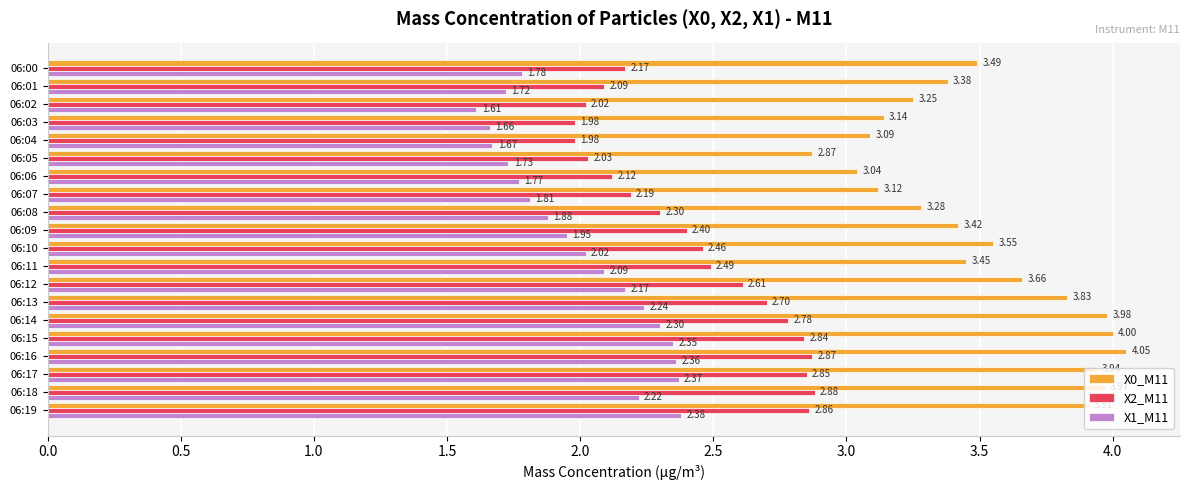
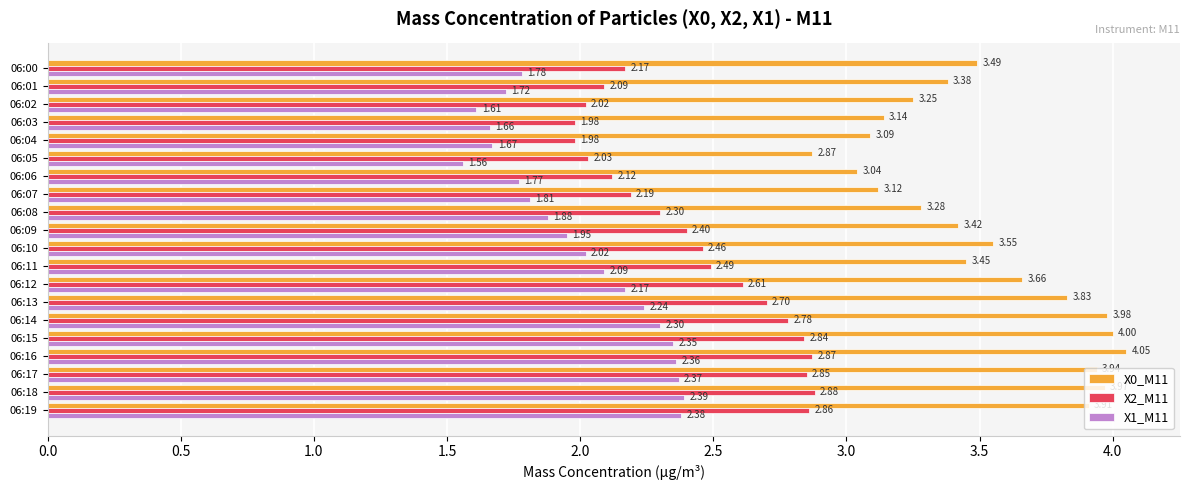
X1_M11, 06:05: 1.73 -> 1.56
X1_M11, 06:18: 2.22 -> 2.39
